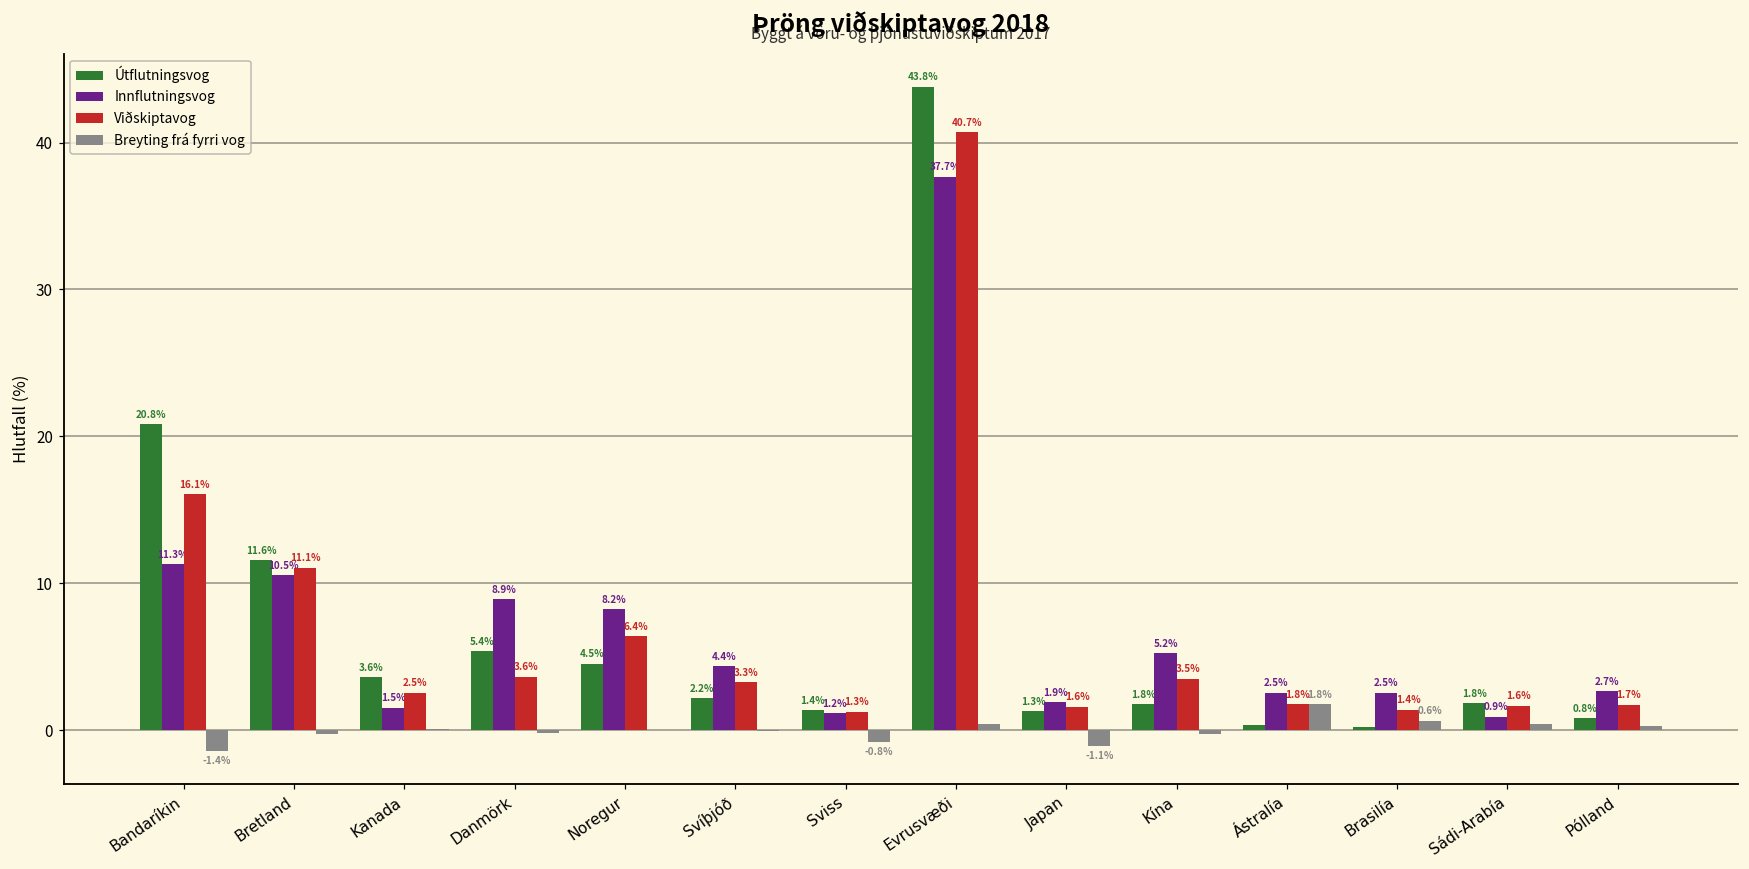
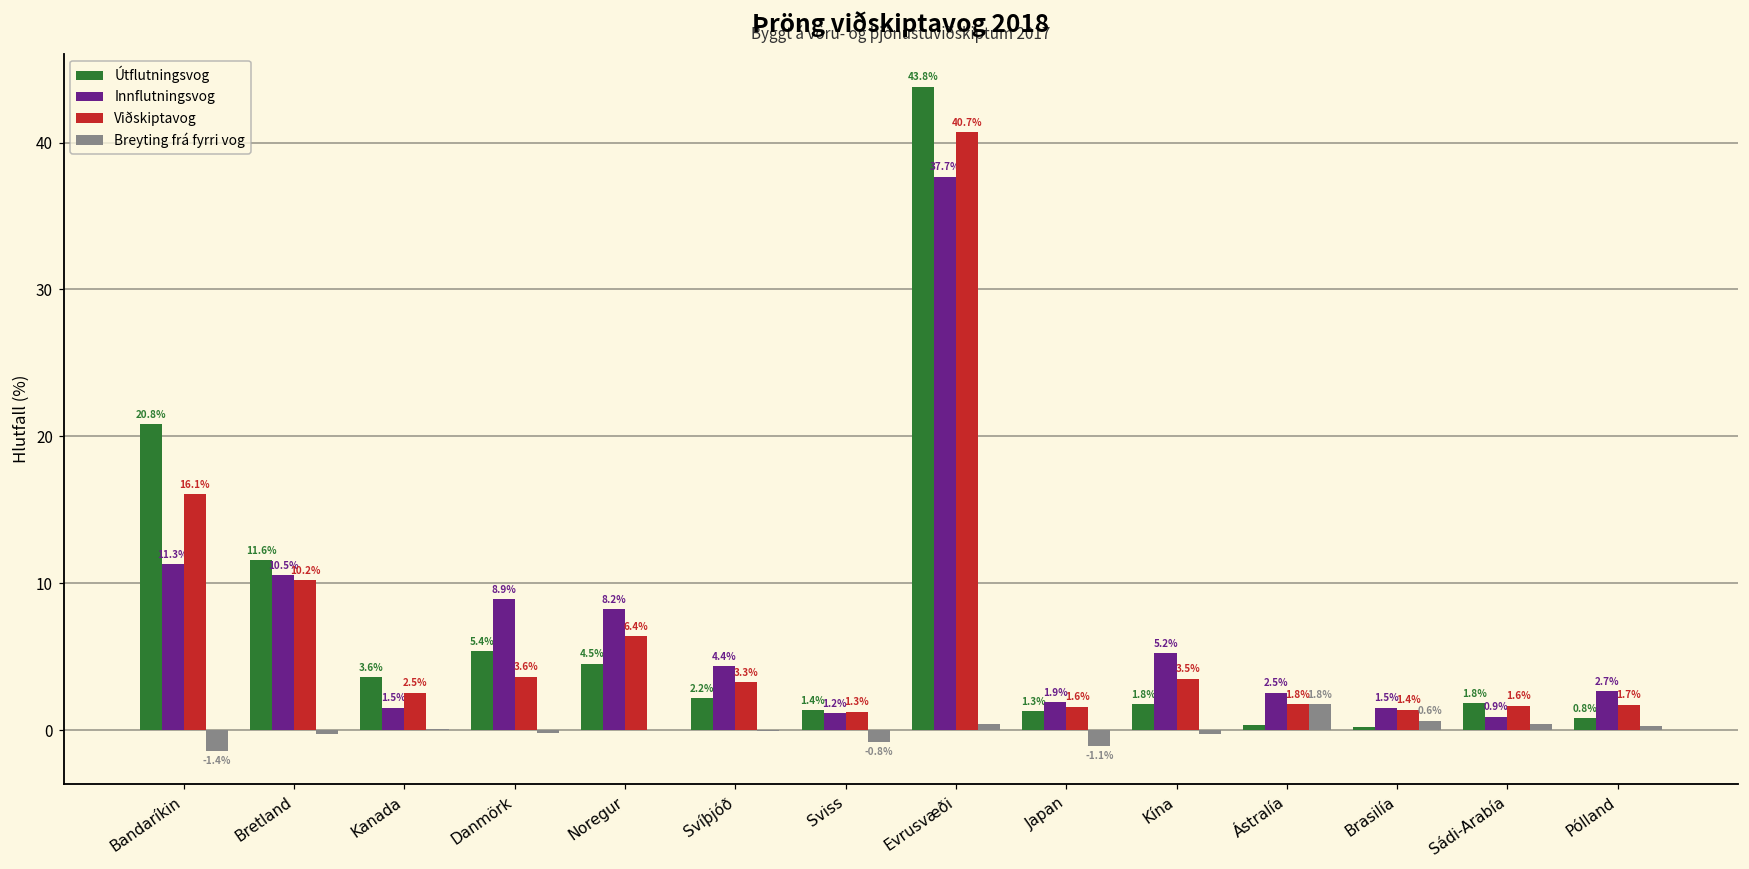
Viðskiptavog, Bretland: 11.1% -> 10.2%
Innflutningsvog, Brasilía: 2.5% -> 1.5%
